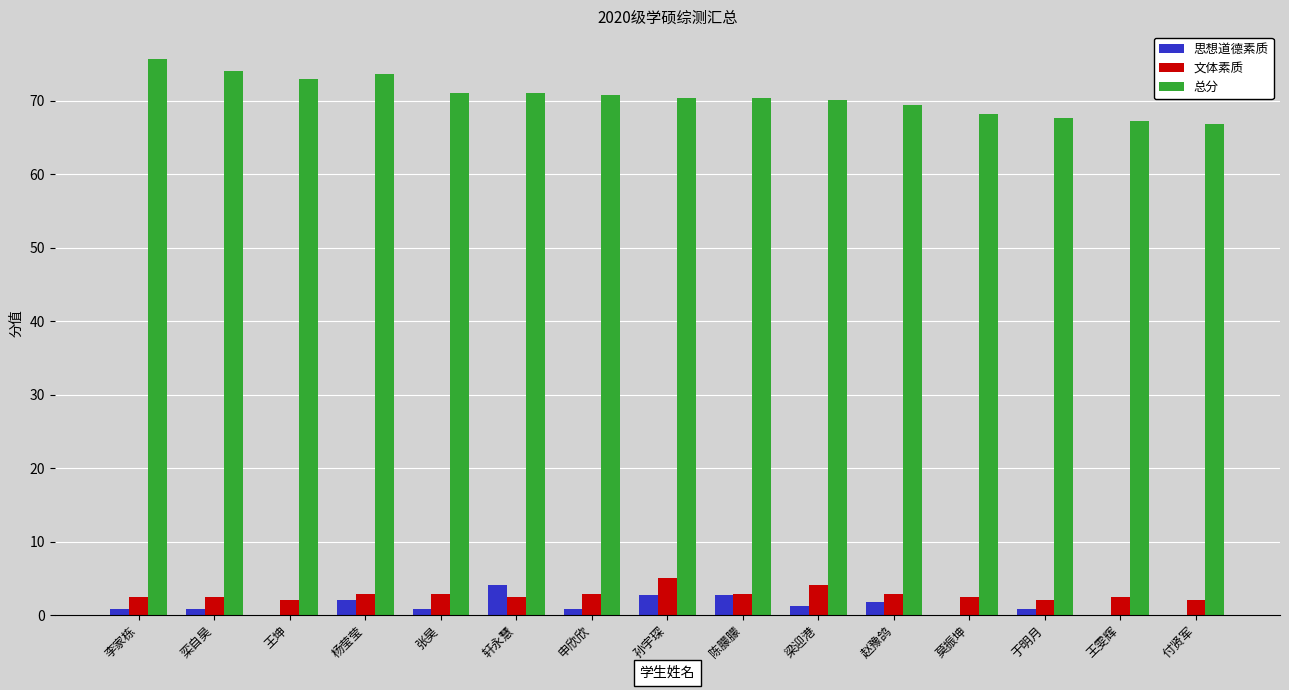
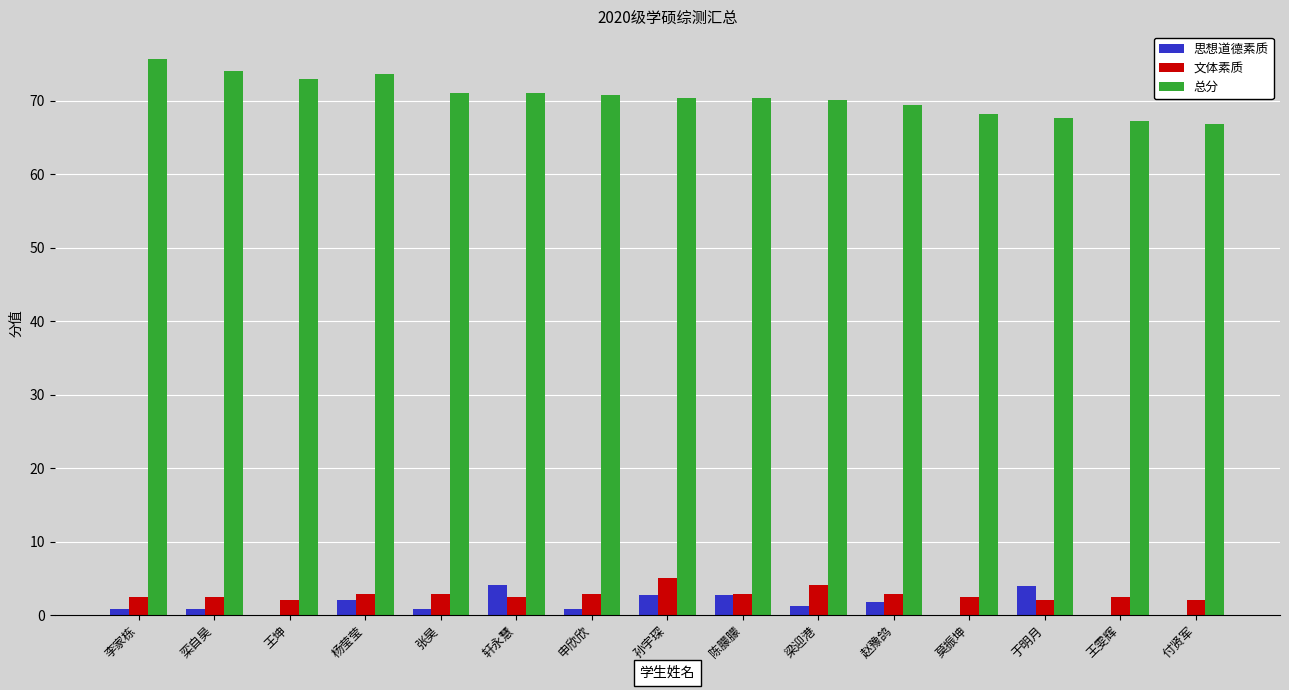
思想道德素质, 于明月: 1 -> 4
